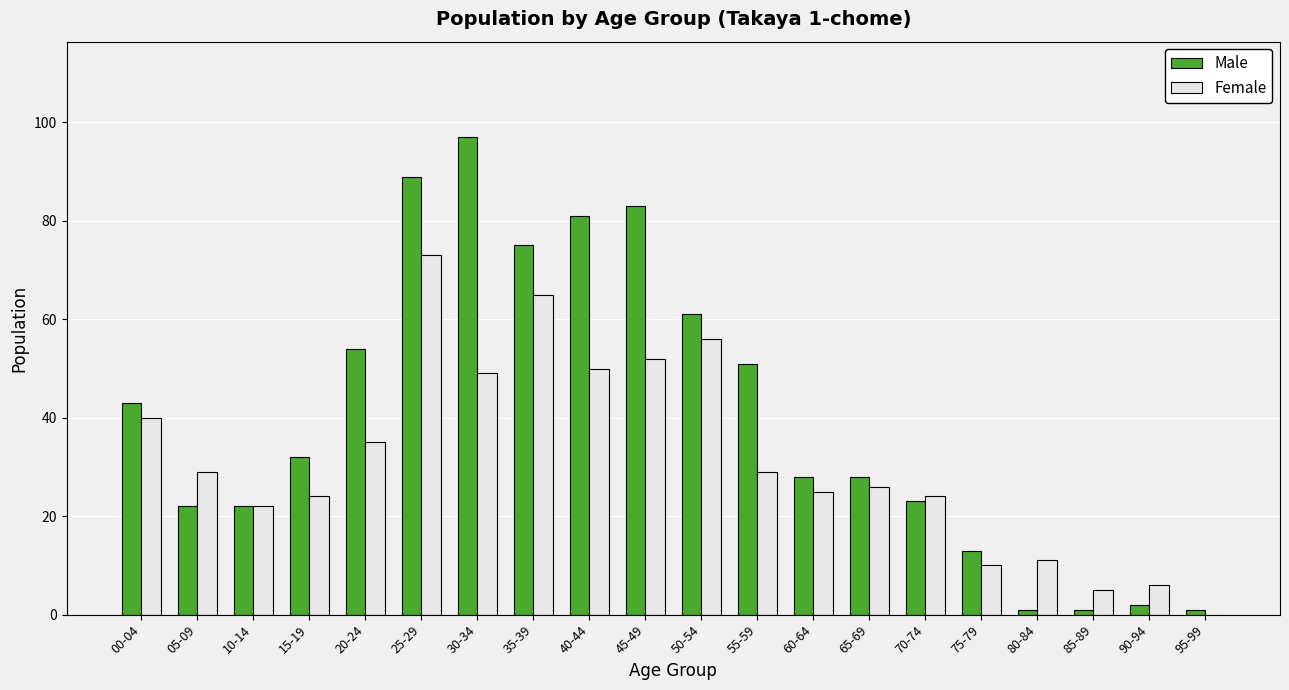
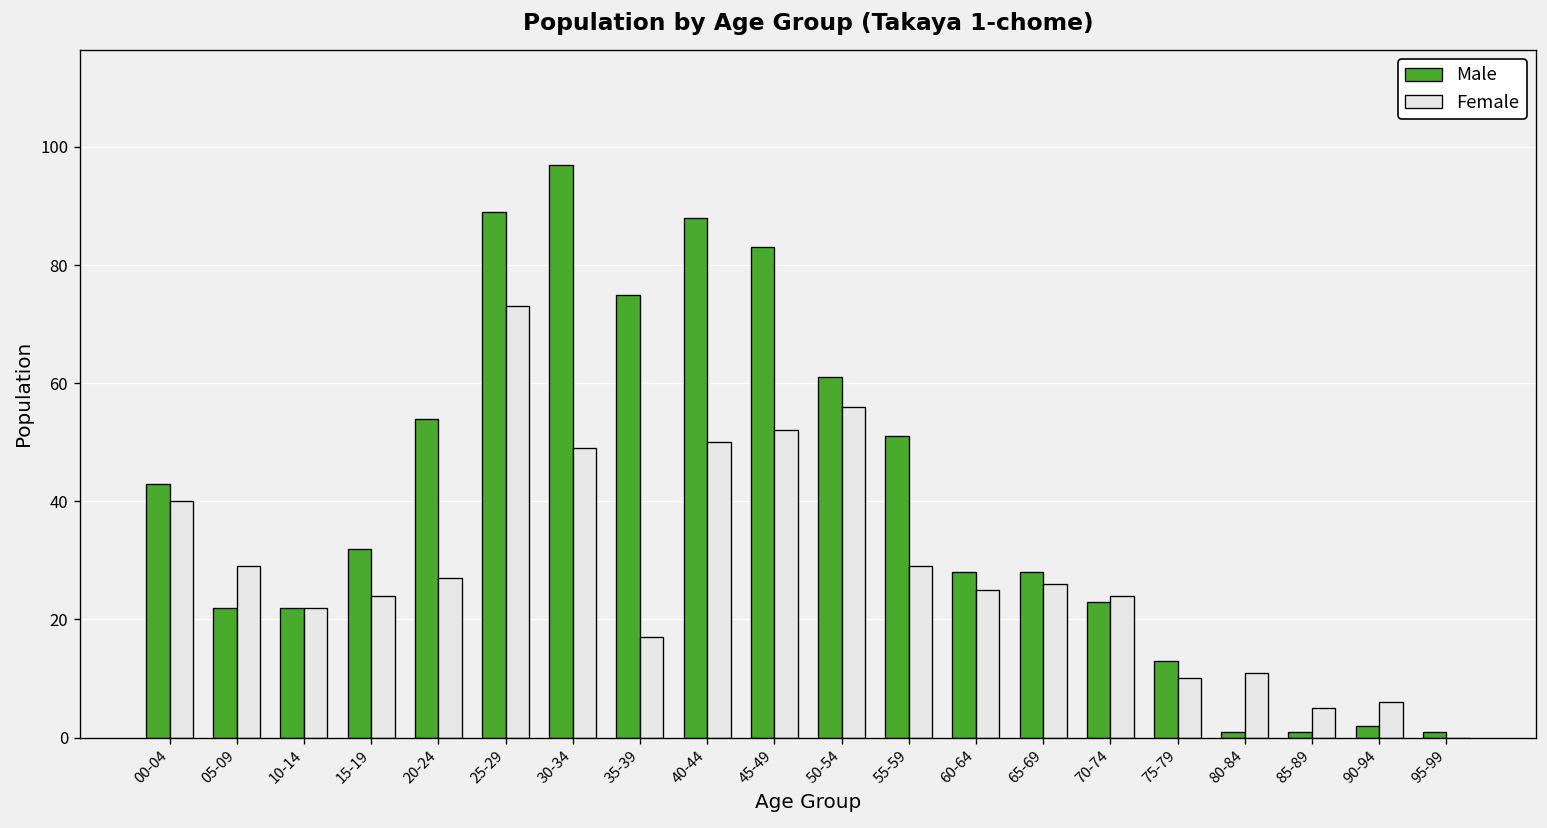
Female, 20-24: 35 -> 27
Female, 35-39: 65 -> 17
Male, 40-44: 81 -> 88
